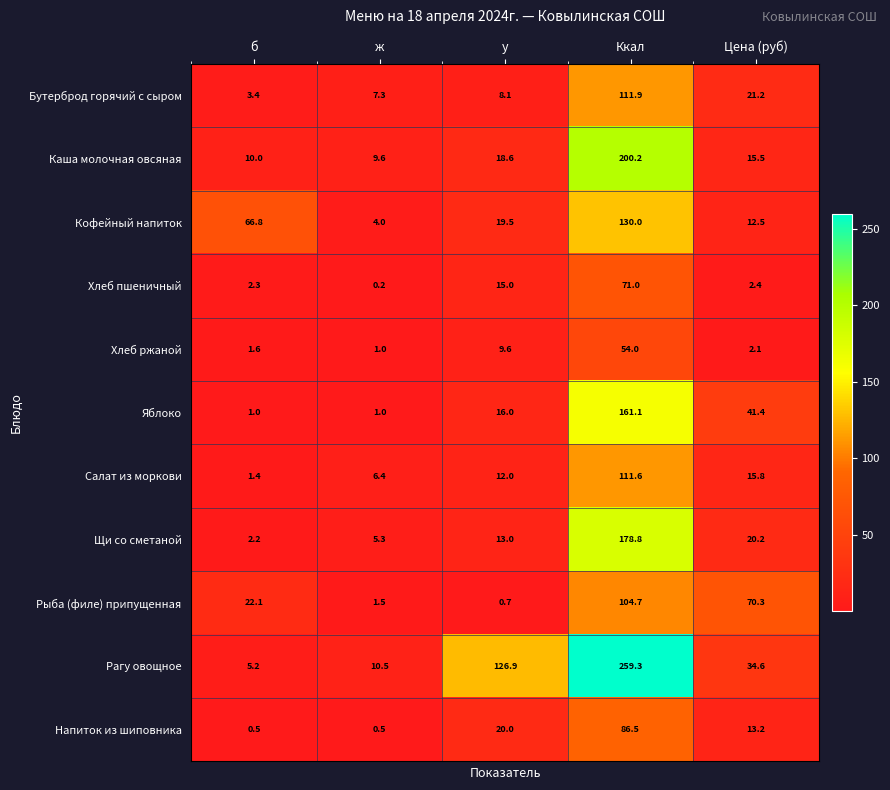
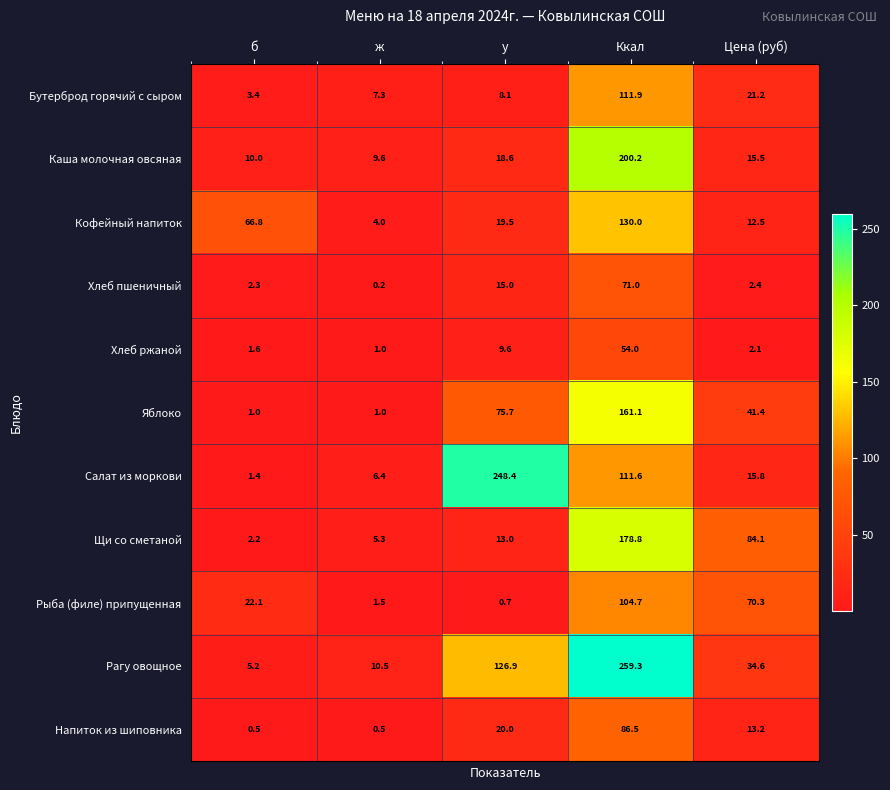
Яблоко, у: 16.0 -> 75.7
Салат из моркови, у: 12.0 -> 248.4
Щи со сметаной, Цена (руб): 20.2 -> 84.1
